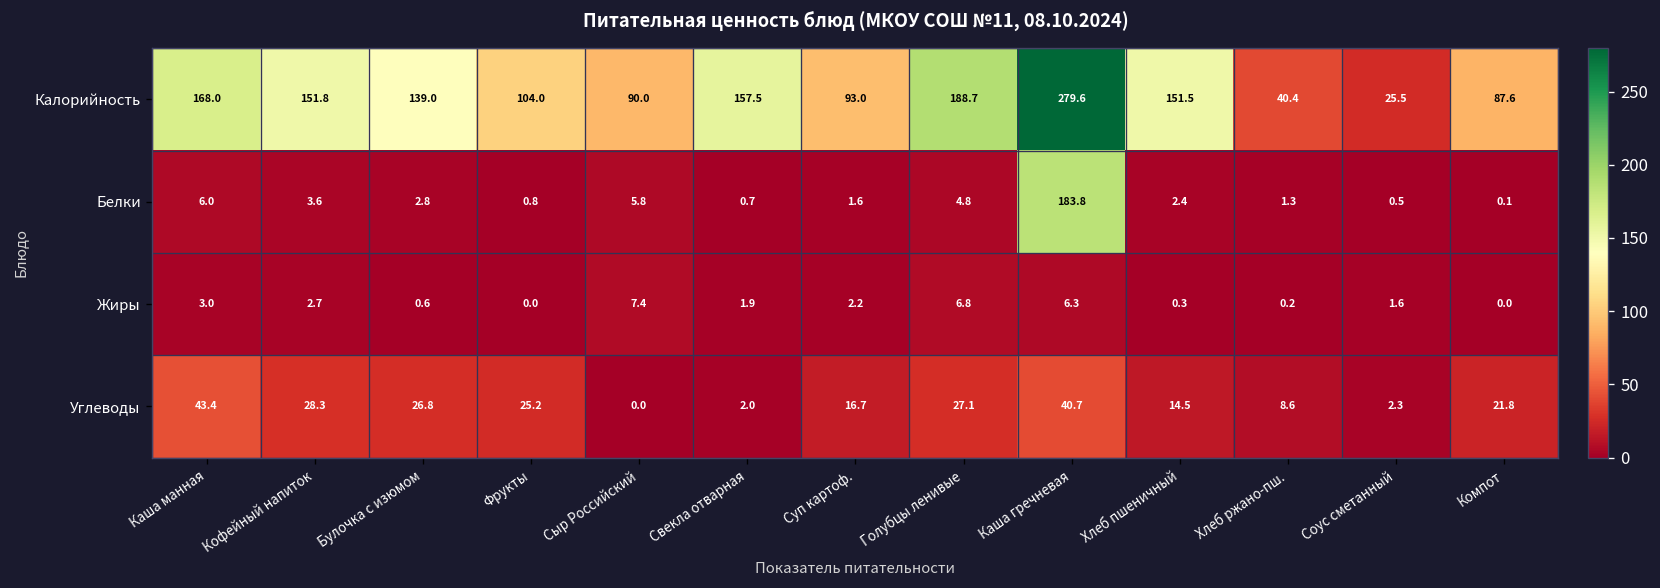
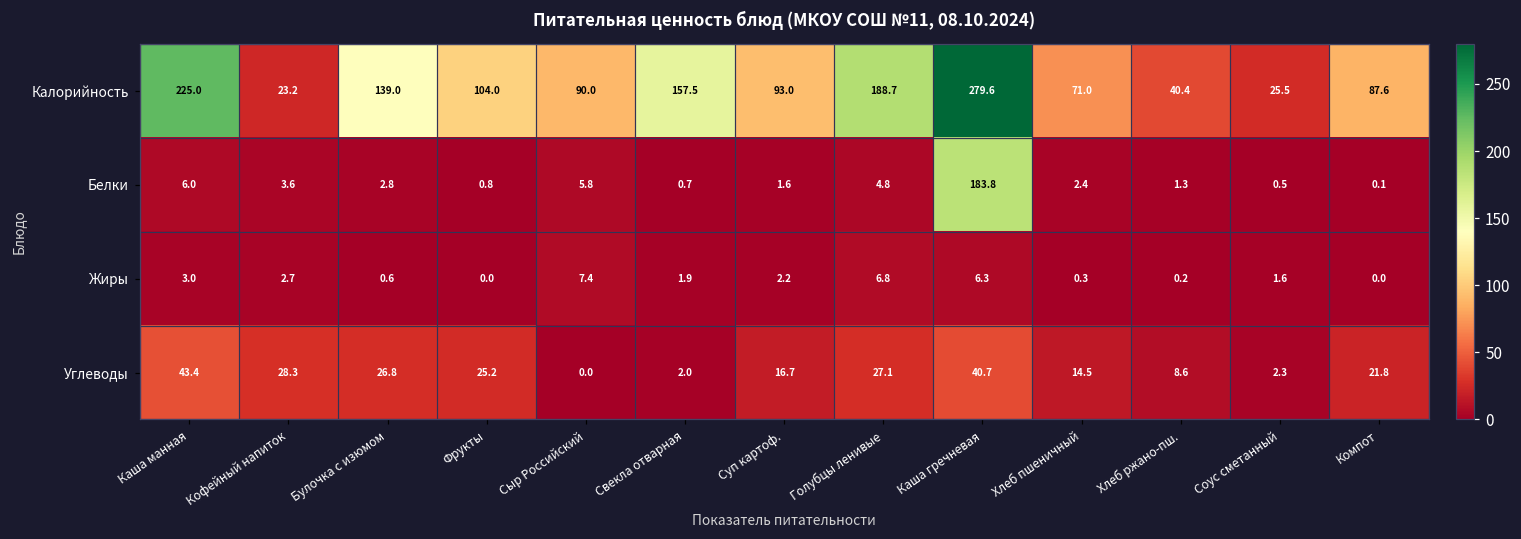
Калорийность, Каша манная: 168.0 -> 225.0
Калорийность, Кофейный напиток: 151.8 -> 23.2
Калорийность, Хлеб пшеничный: 151.5 -> 71.0
